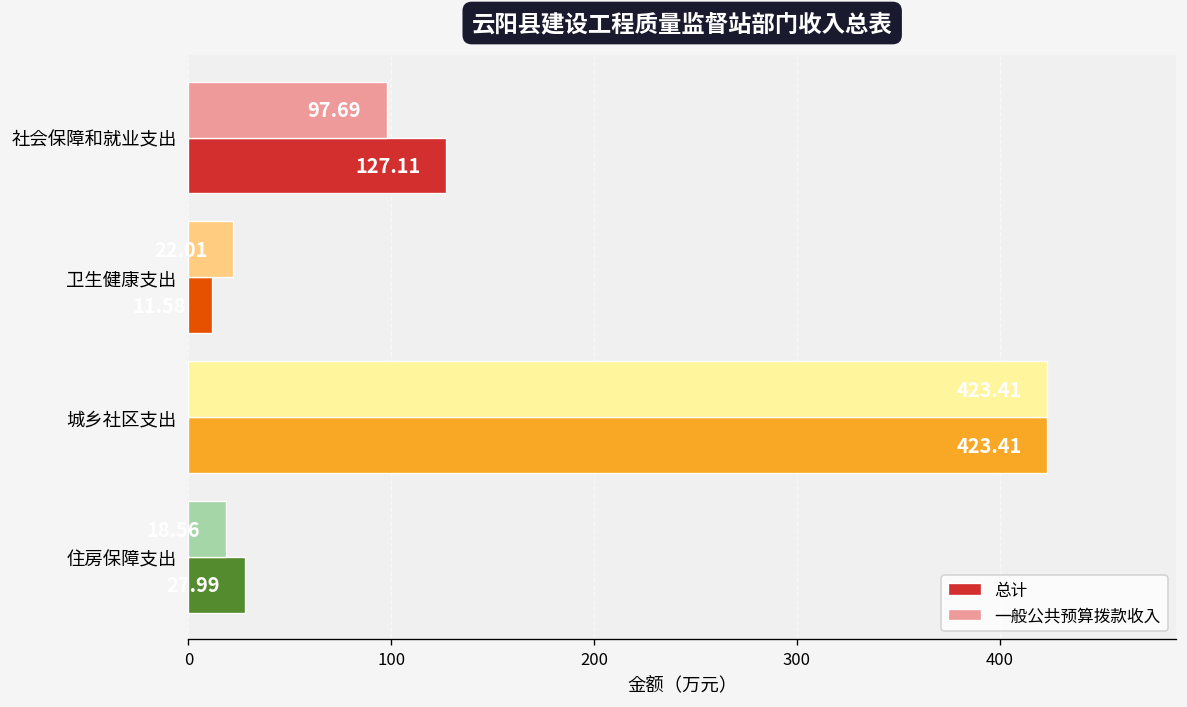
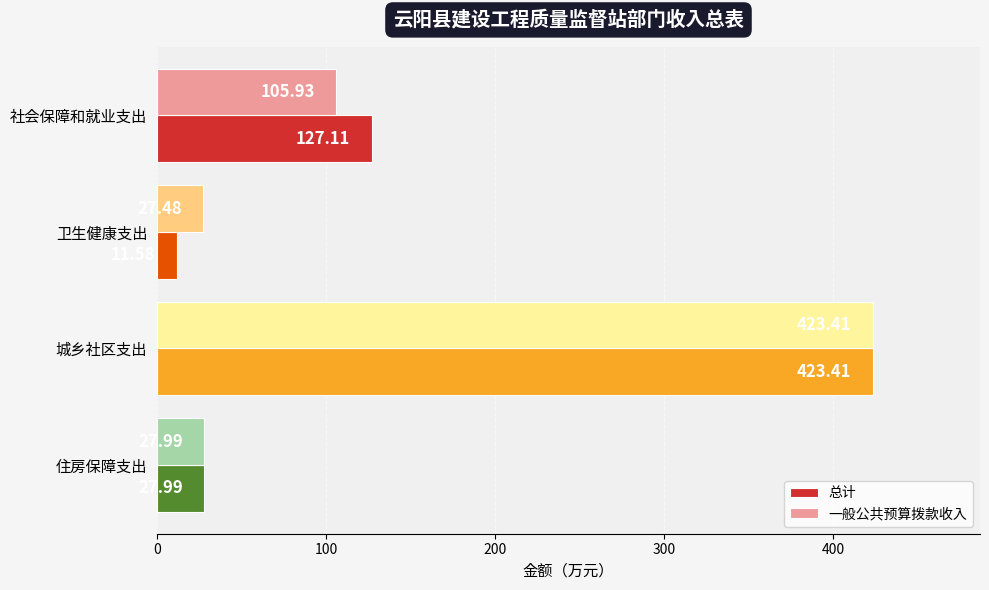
一般公共预算拨款收入, 社会保障和就业支出: 97.69 -> 105.93
一般公共预算拨款收入, 卫生健康支出: 22 -> 27
一般公共预算拨款收入, 住房保障支出: 19 -> 28
